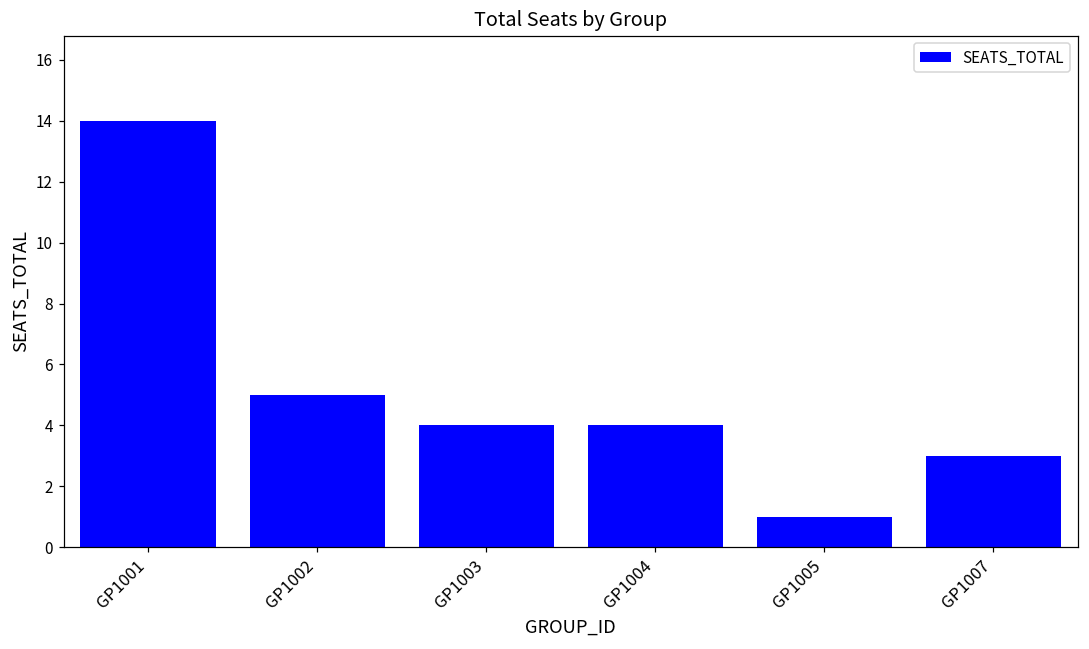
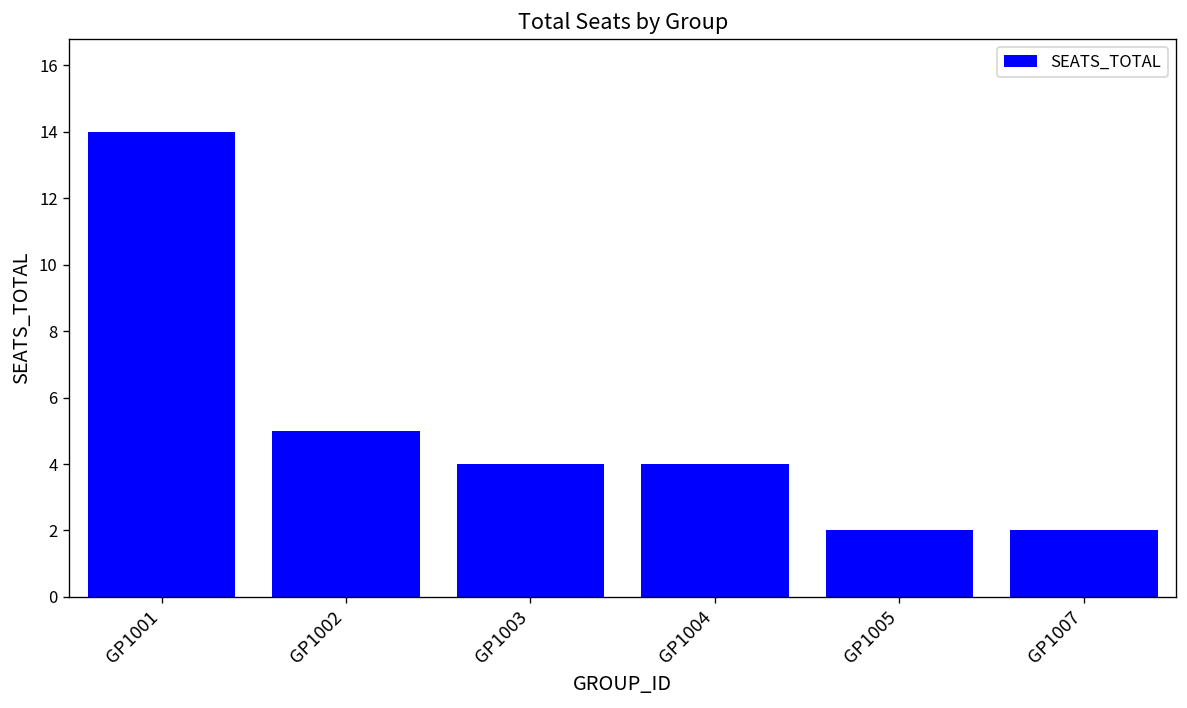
GP1005: 1 -> 2
GP1007: 3 -> 2
